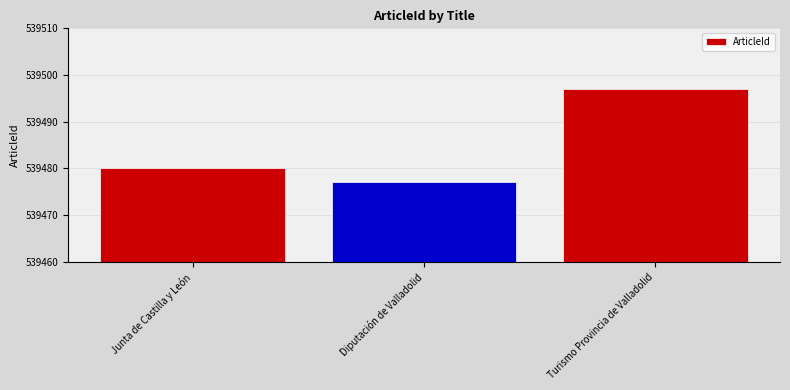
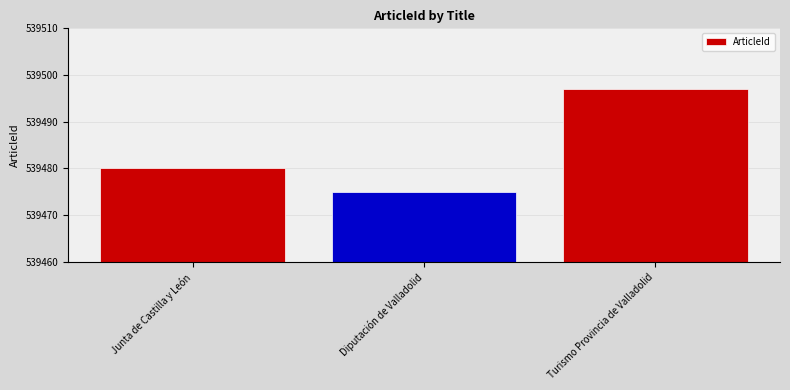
Diputación de Valladolid: 539477 -> 539475
